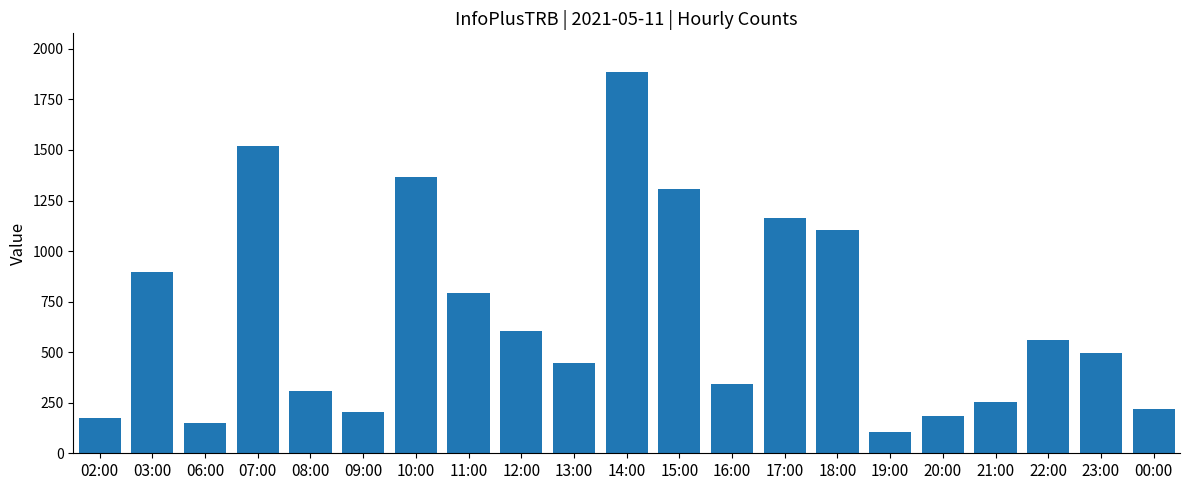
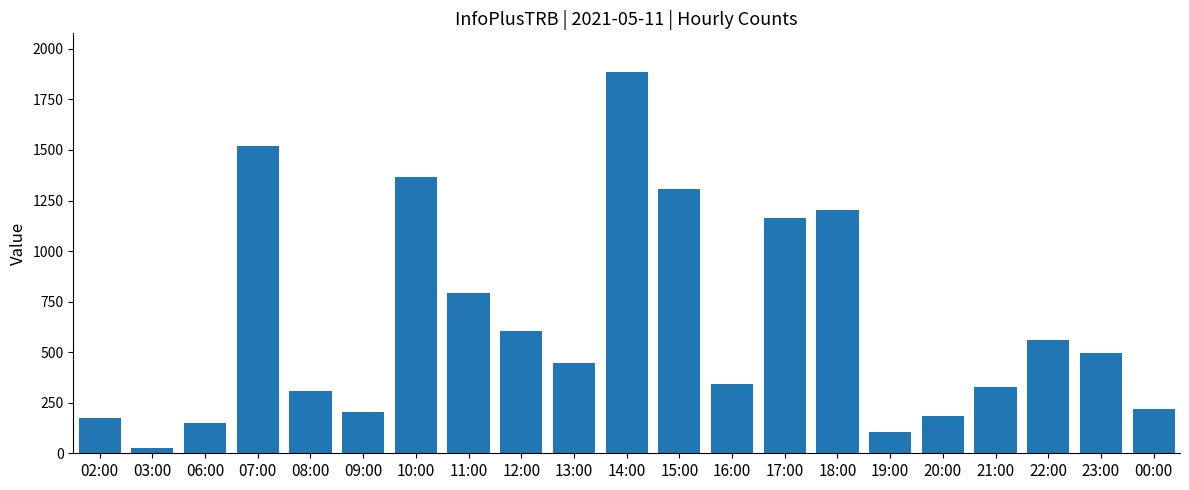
03:00: 900 -> 30
18:00: 1100 -> 1200
21:00: 250 -> 330
